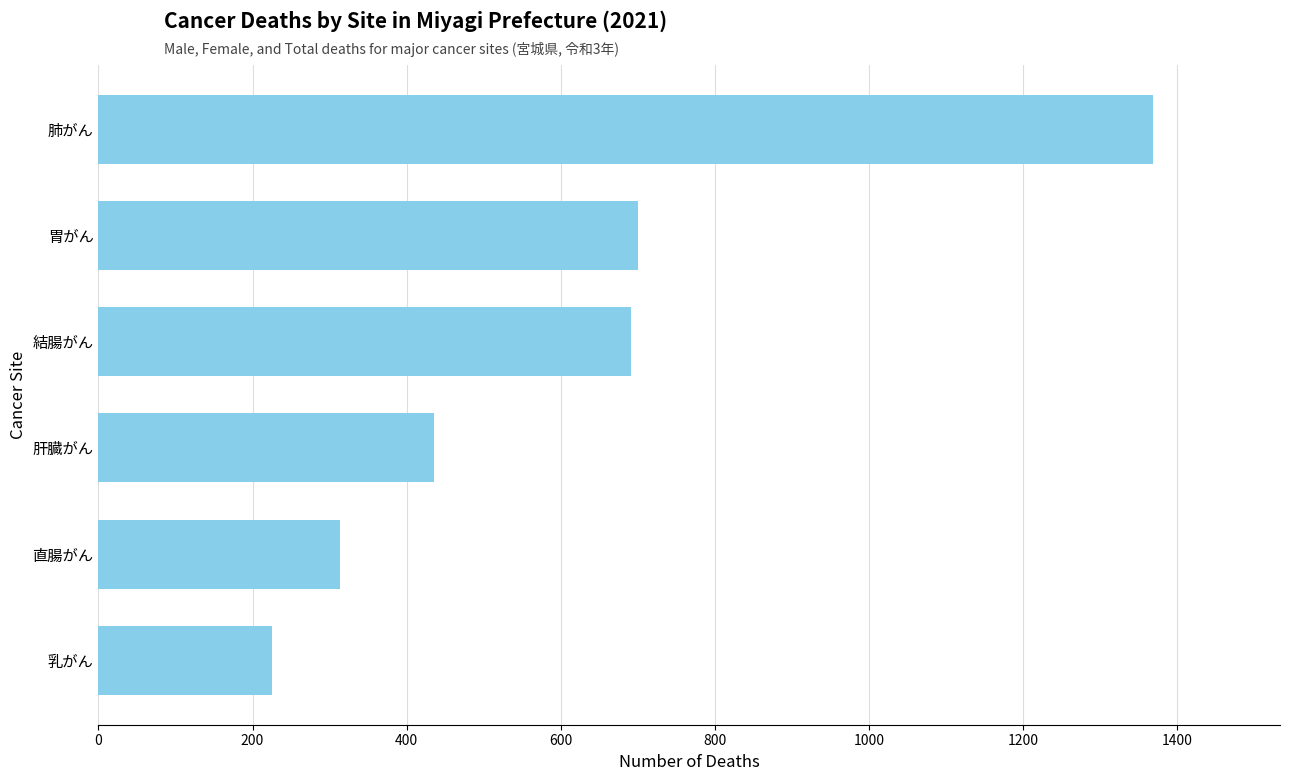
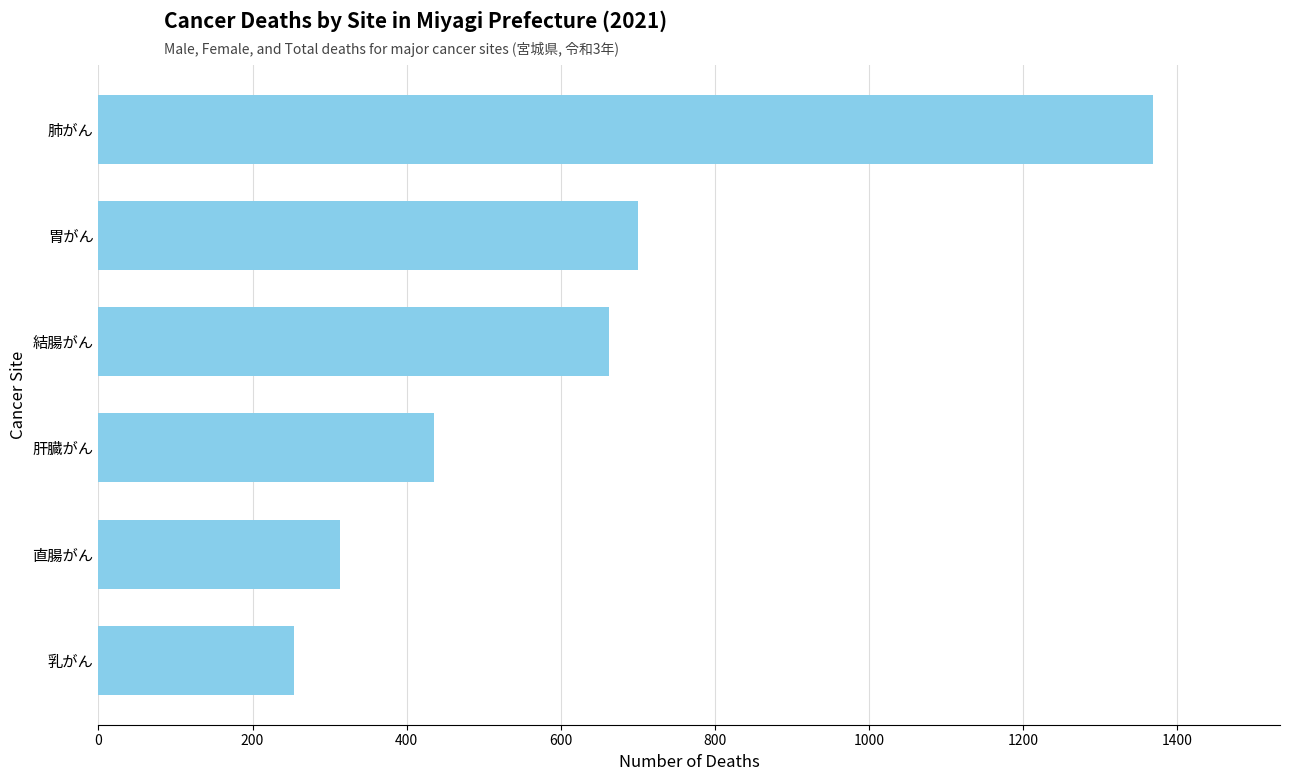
結腸がん: 690 -> 660
乳がん: 230 -> 250
